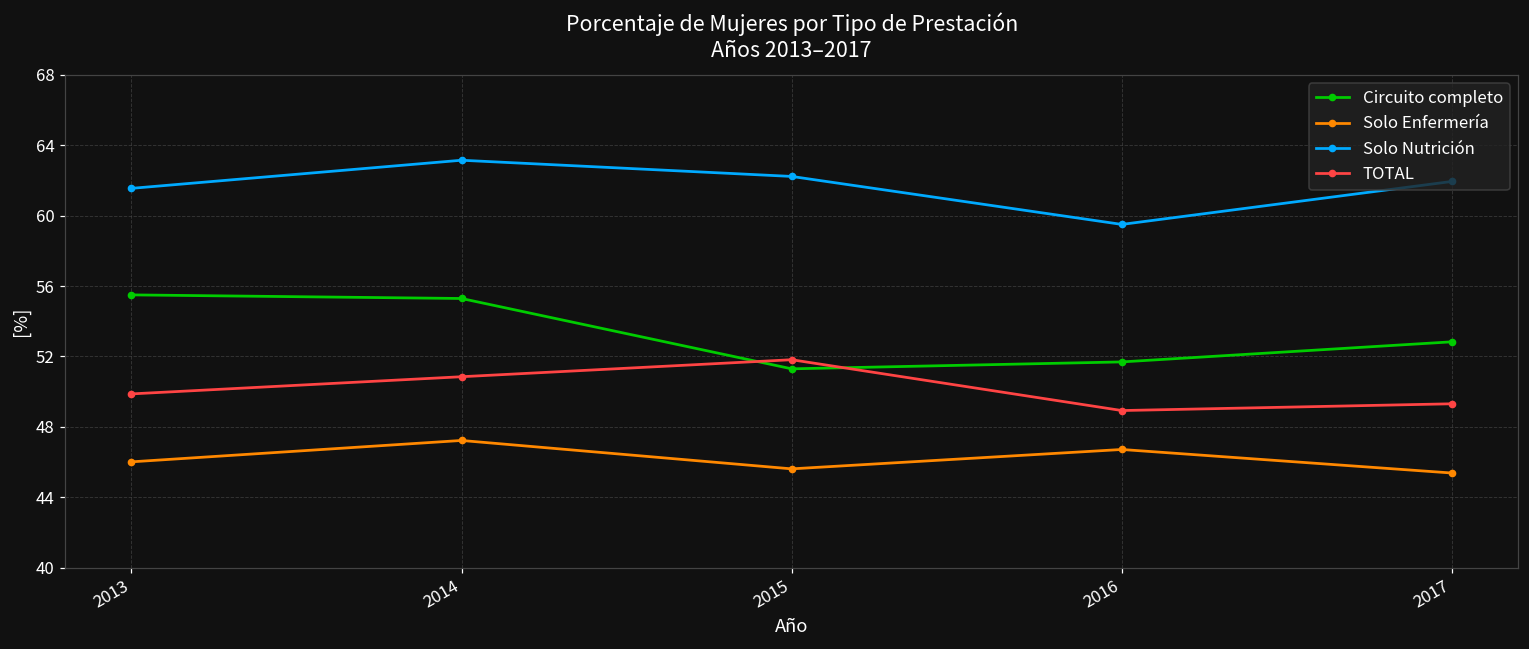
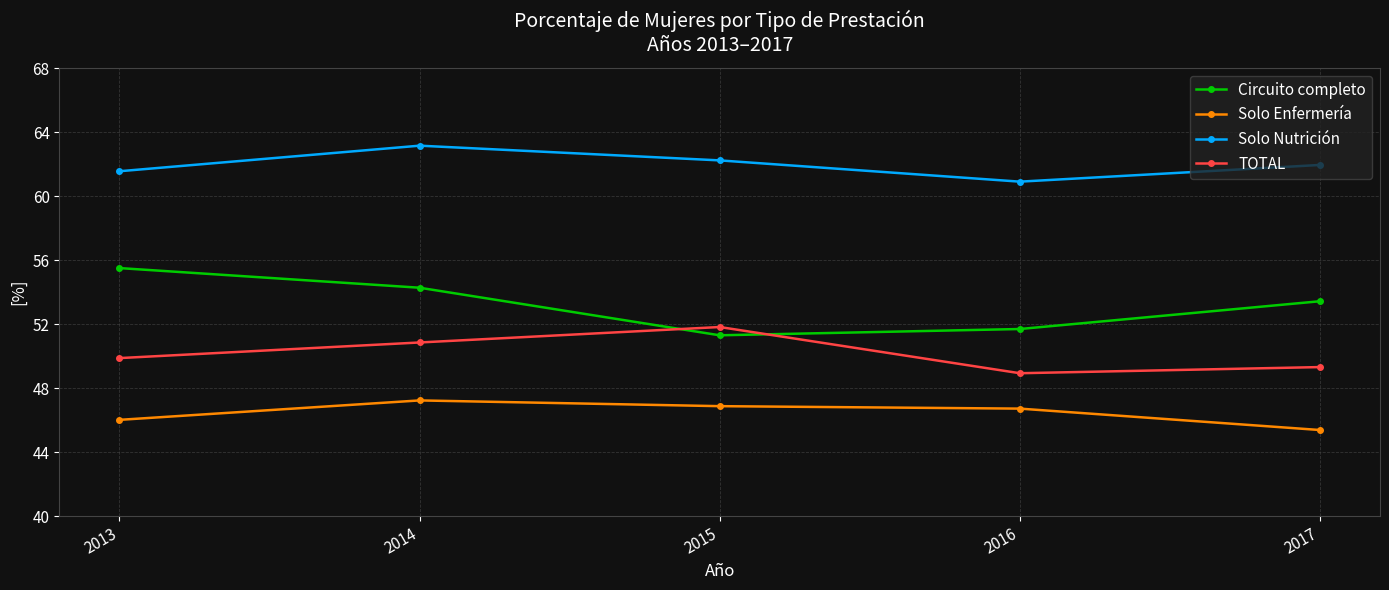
Circuito completo, 2014: 55.3 -> 54.3
Solo Enfermería, 2015: 45.6 -> 46.9
Solo Nutrición, 2016: 59.5 -> 60.9
Circuito completo, 2017: 52.8 -> 53.4
